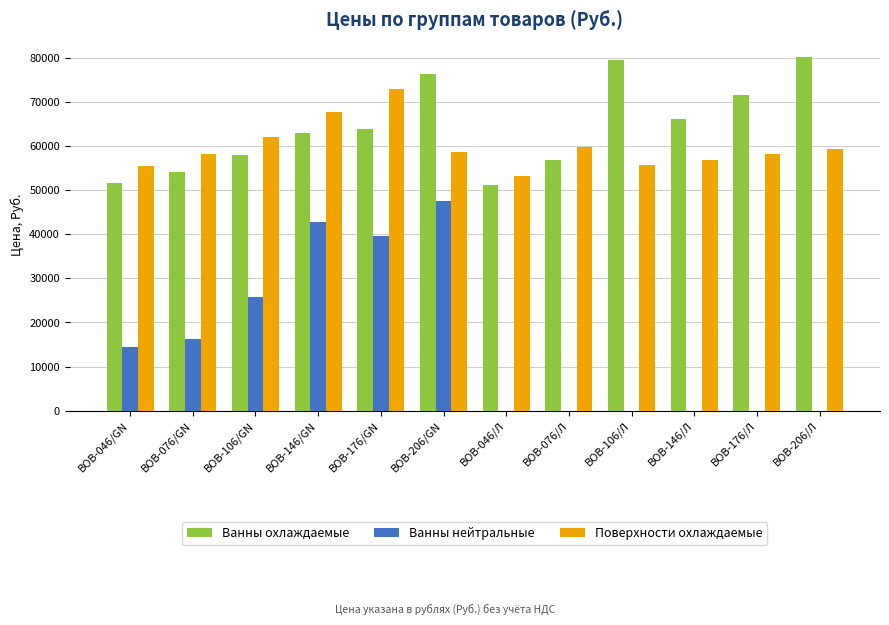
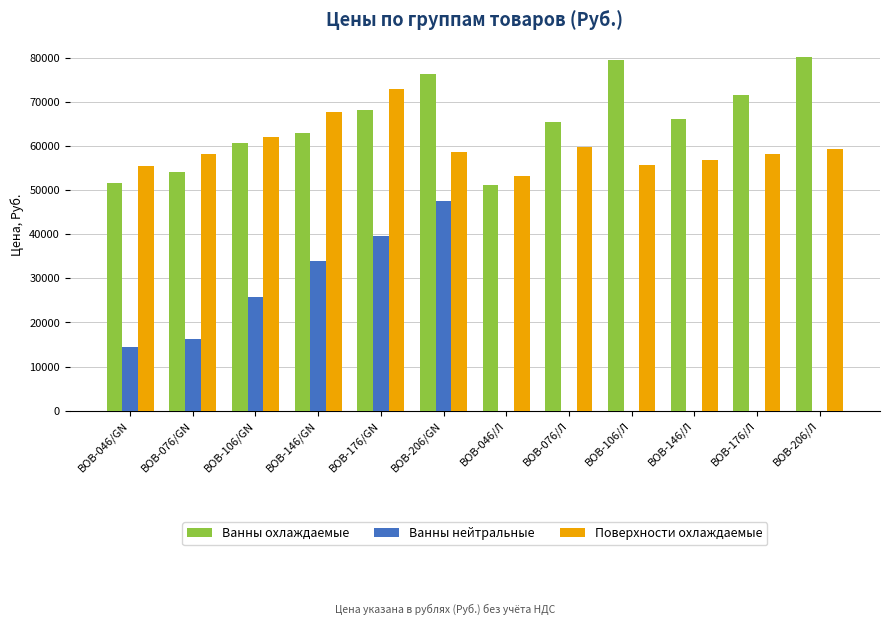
Ванны охлаждаемые, ВОВ-106/GN: 58000 -> 61000
Ванны нейтральные, ВОВ-146/GN: 43000 -> 34000
Ванны охлаждаемые, ВОВ-176/GN: 64000 -> 68000
Ванны охлаждаемые, ВОВ-076/Л: 57000 -> 65000
